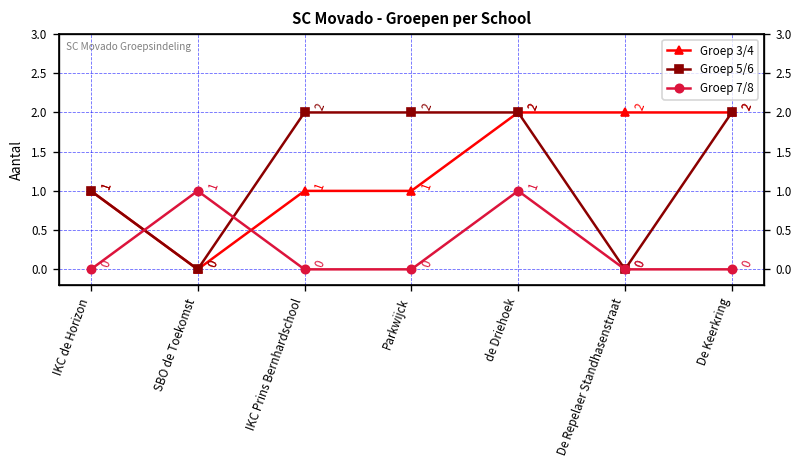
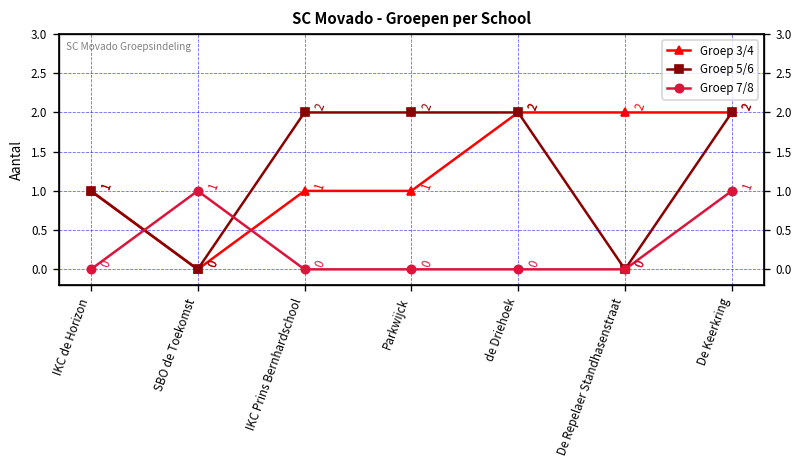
Groep 7/8, de Driehoek: 1 -> 0
Groep 7/8, De Keerkring: 0 -> 1
